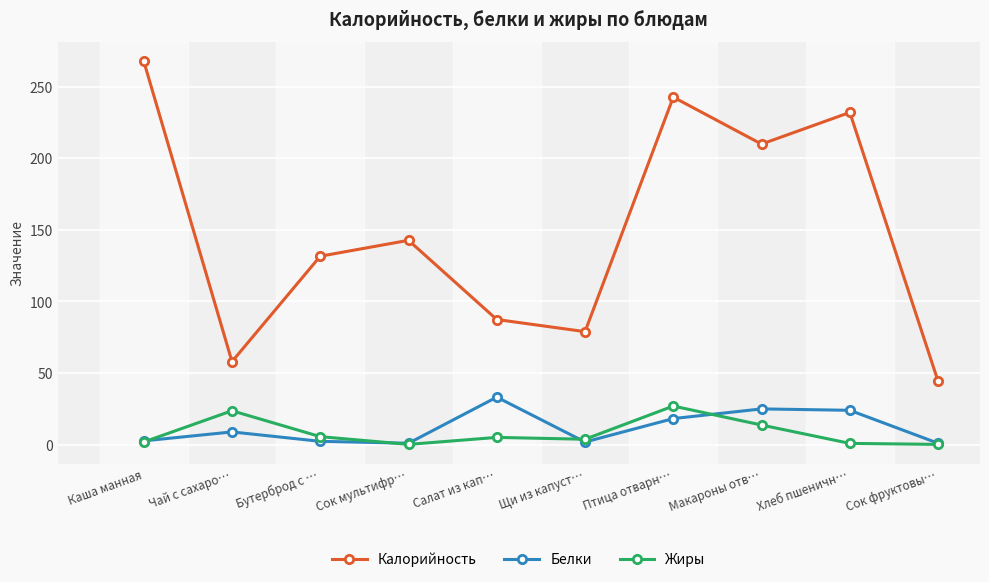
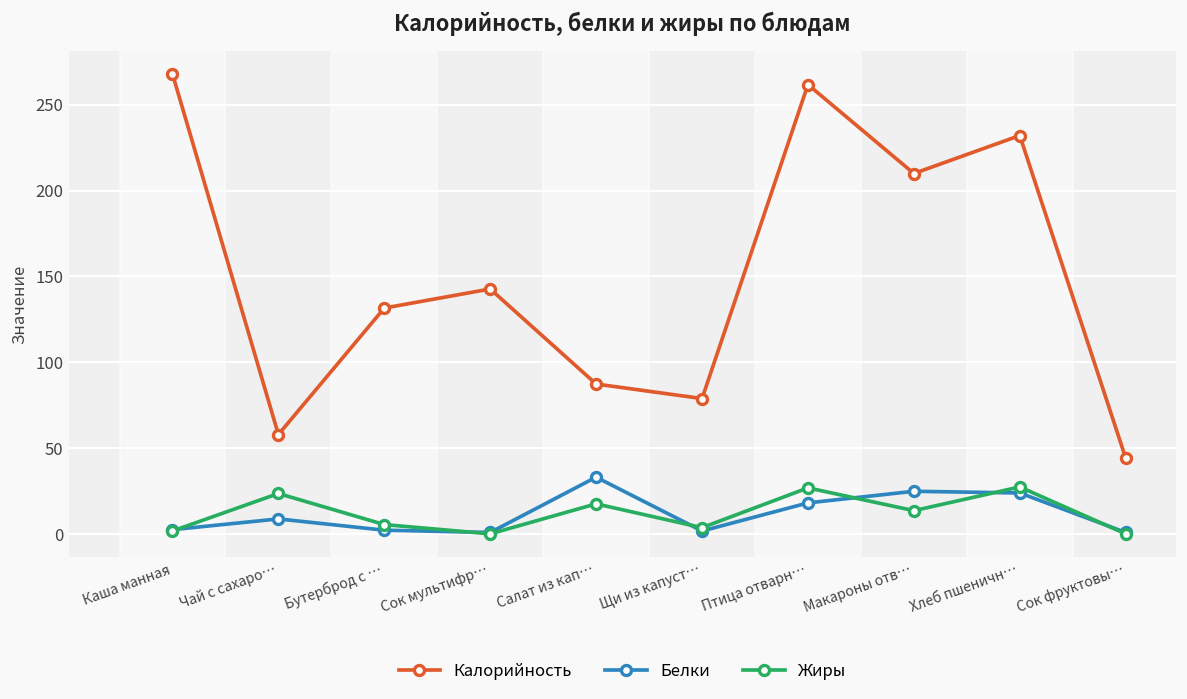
Жиры, Салат из кап…: 5 -> 18
Калорийность, Птица отварн…: 243 -> 262
Жиры, Хлеб пшеничн…: 1 -> 28
